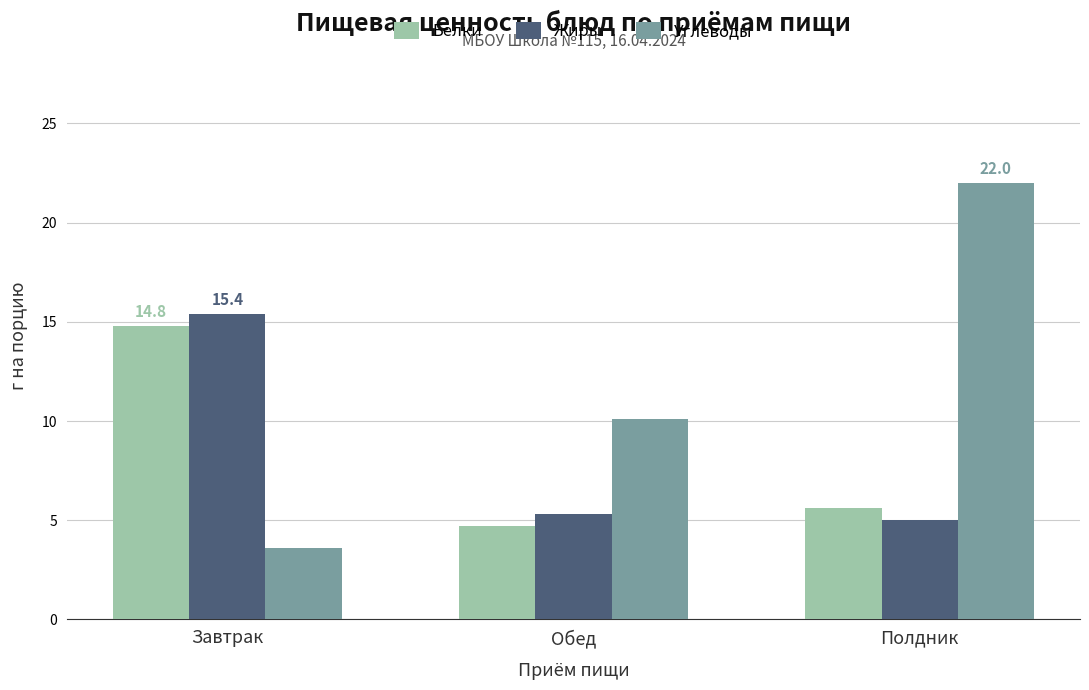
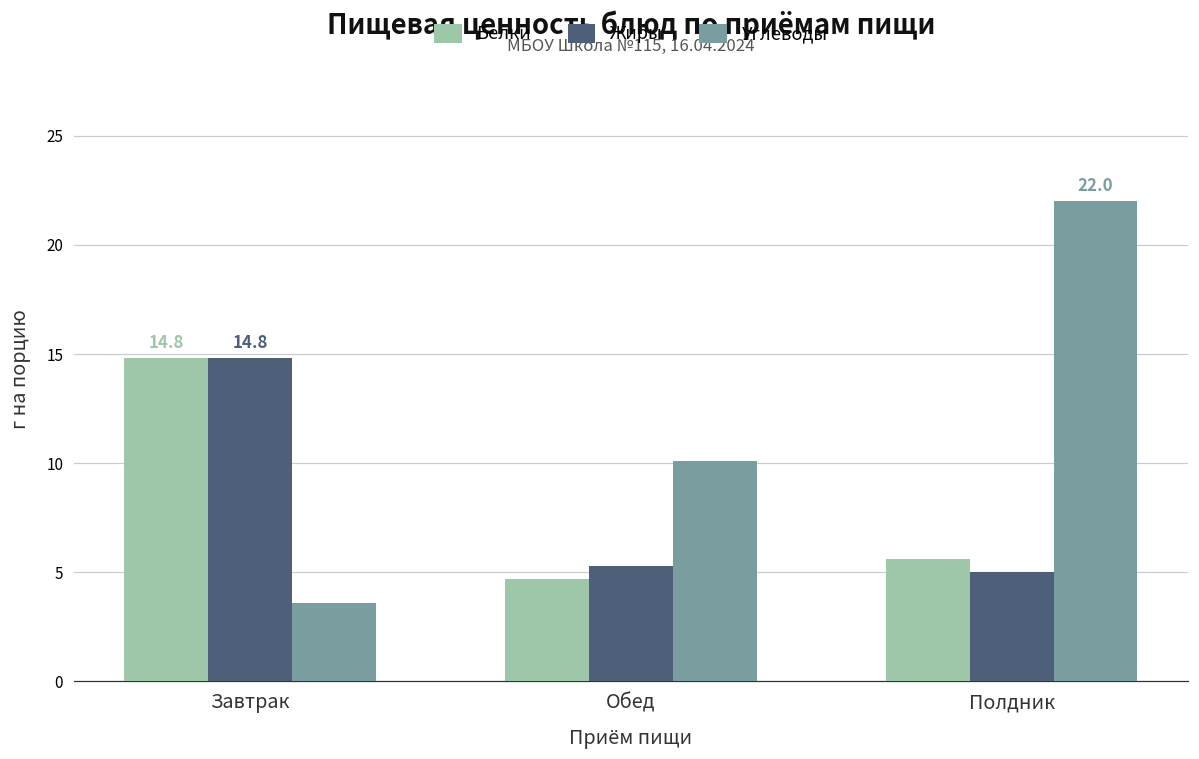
Жиры, Завтрак: 15.4 -> 14.8
